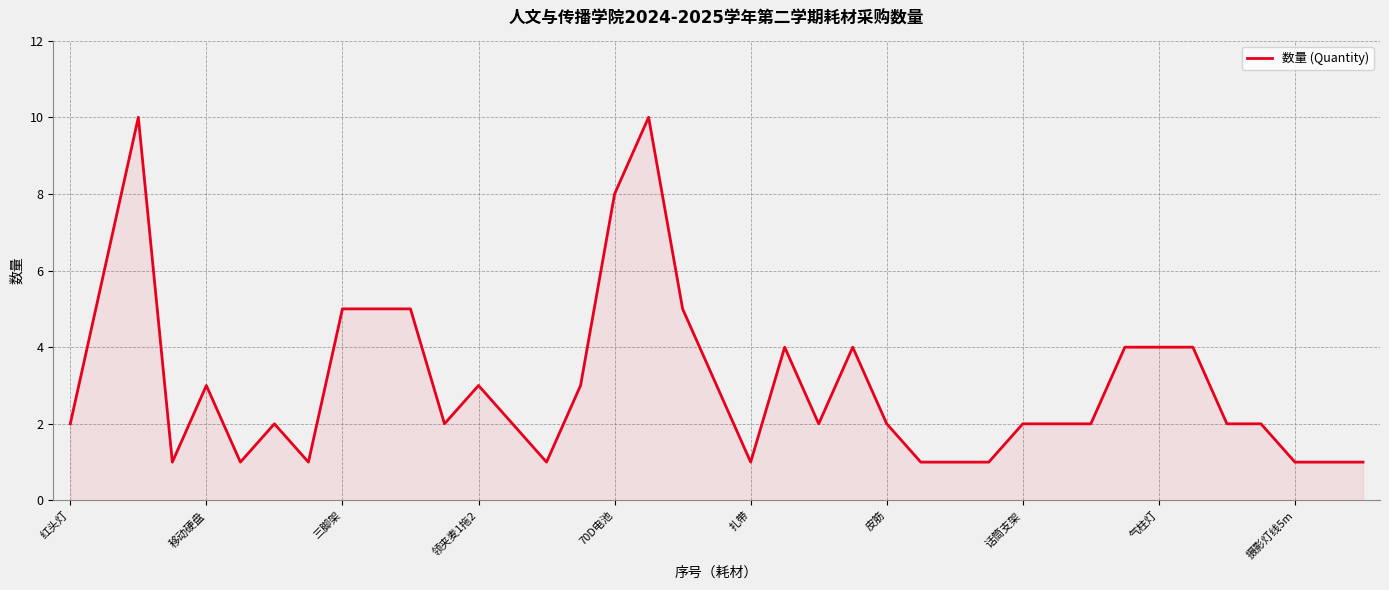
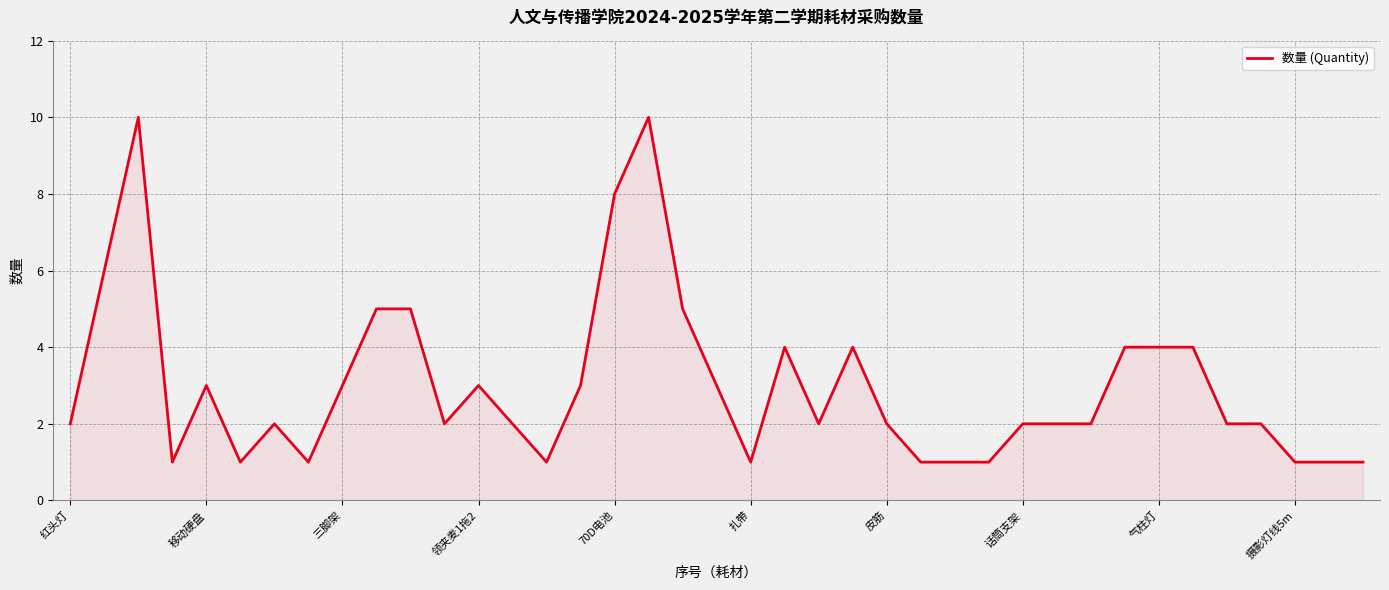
三脚架: 5 -> 3
